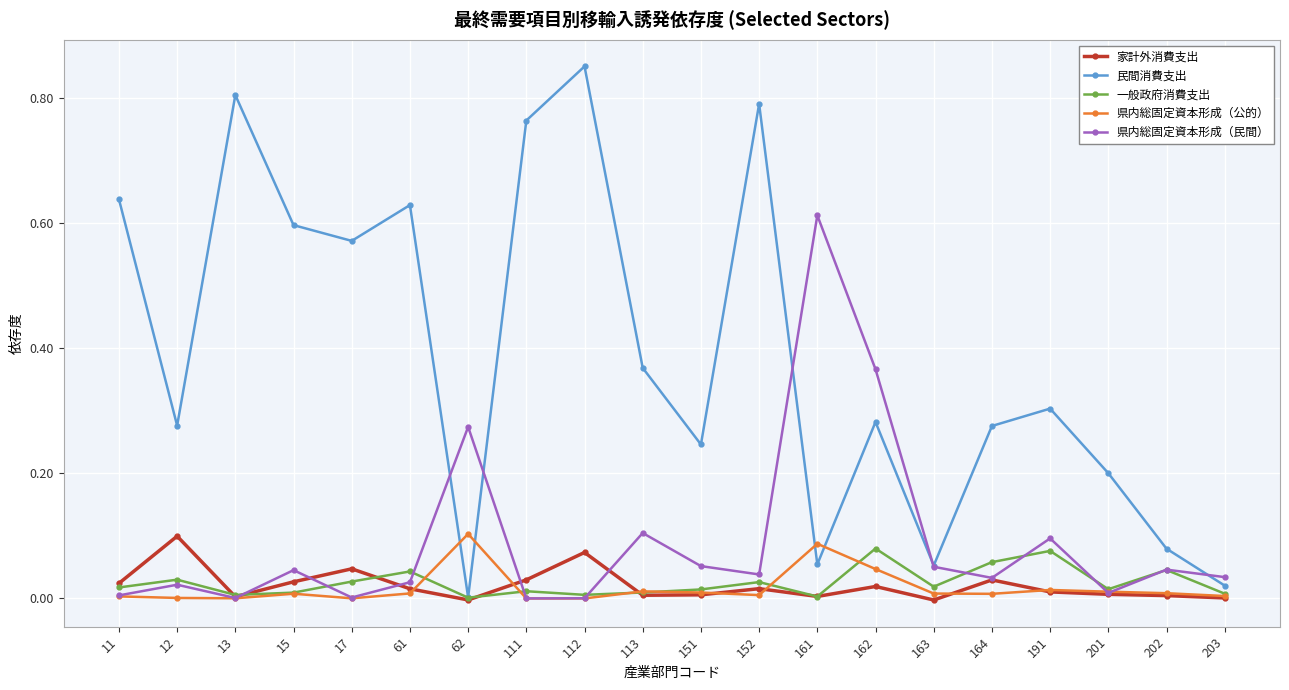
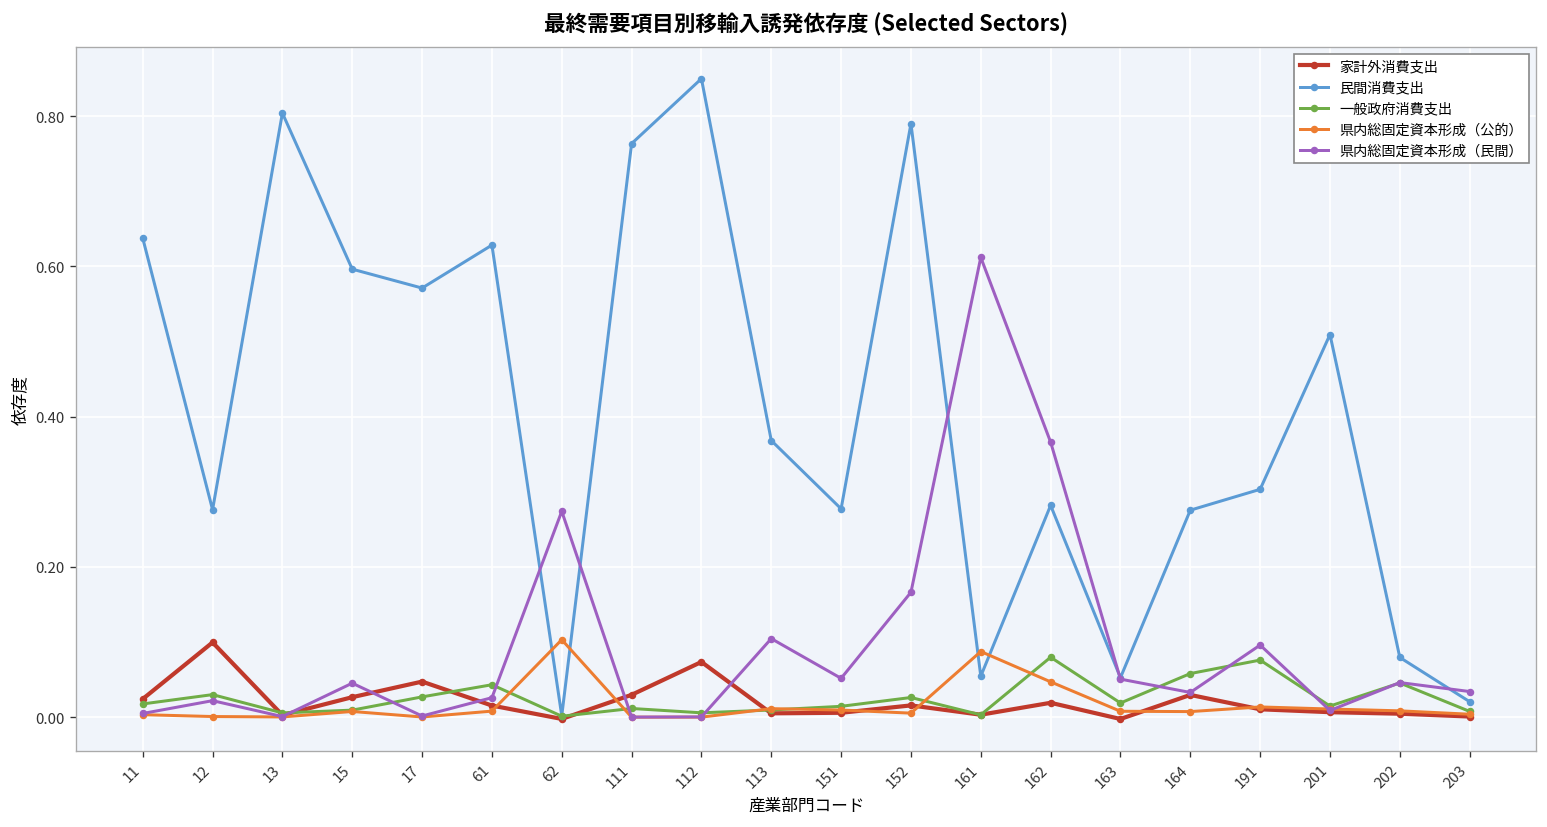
民間消費支出, 151: 0.25 -> 0.28
県内総固定資本形成（民間）, 152: 0.04 -> 0.17
民間消費支出, 201: 0.20 -> 0.51
